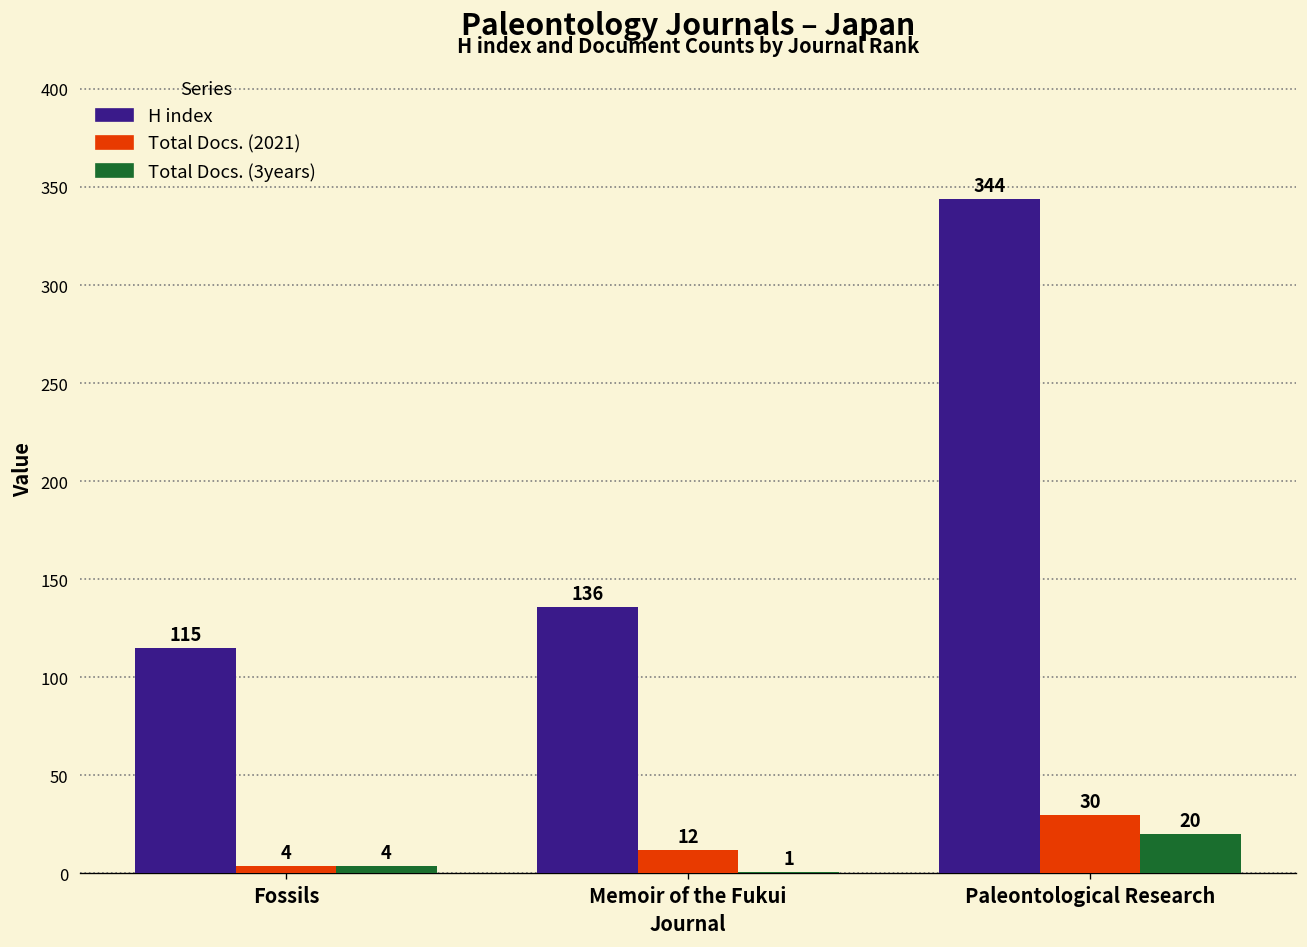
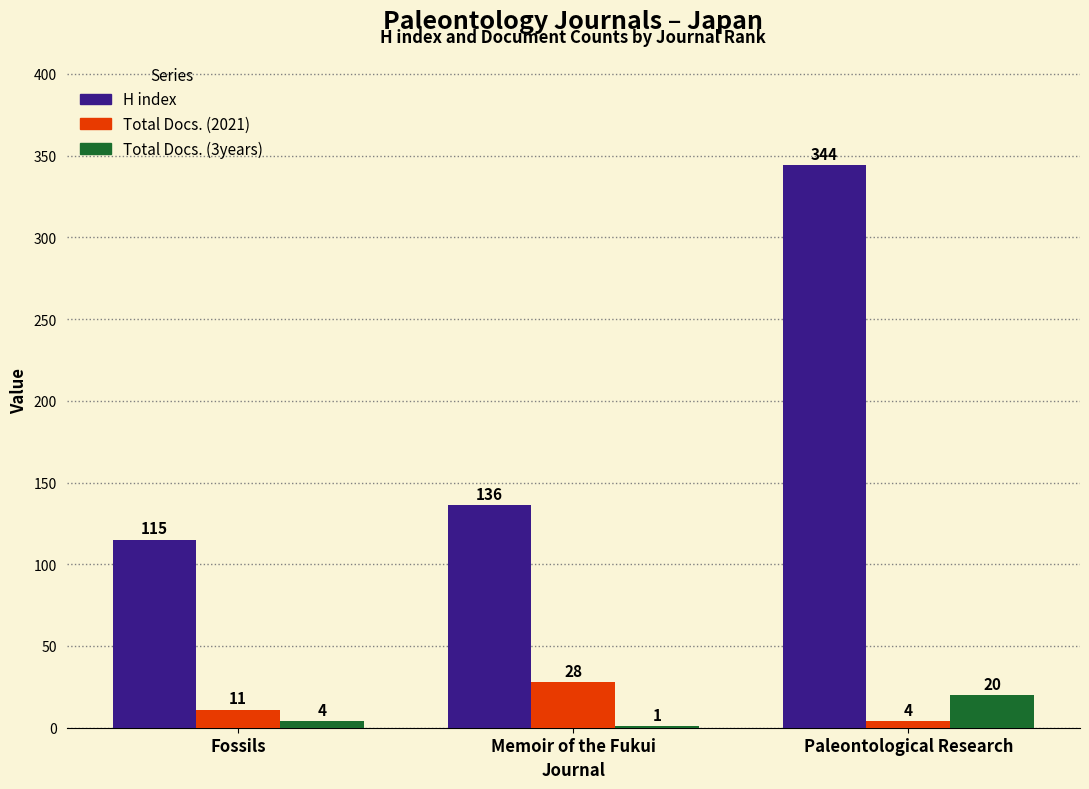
Total Docs. (2021), Fossils: 4 -> 11
Total Docs. (2021), Memoir of the Fukui: 12 -> 28
Total Docs. (2021), Paleontological Research: 30 -> 4
